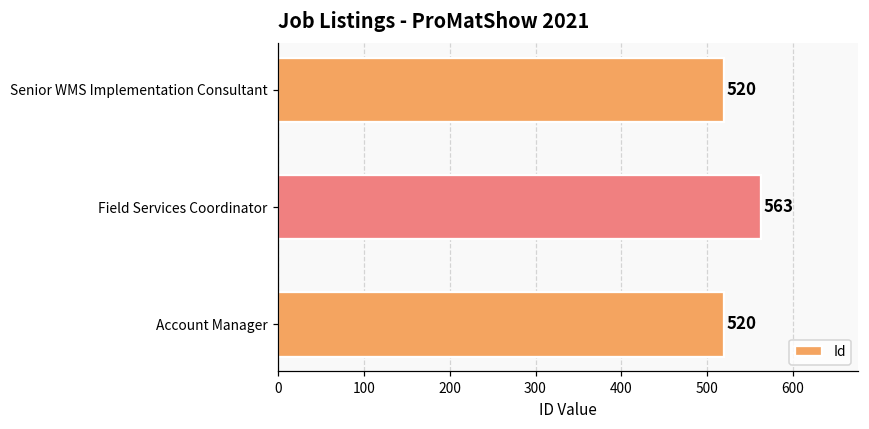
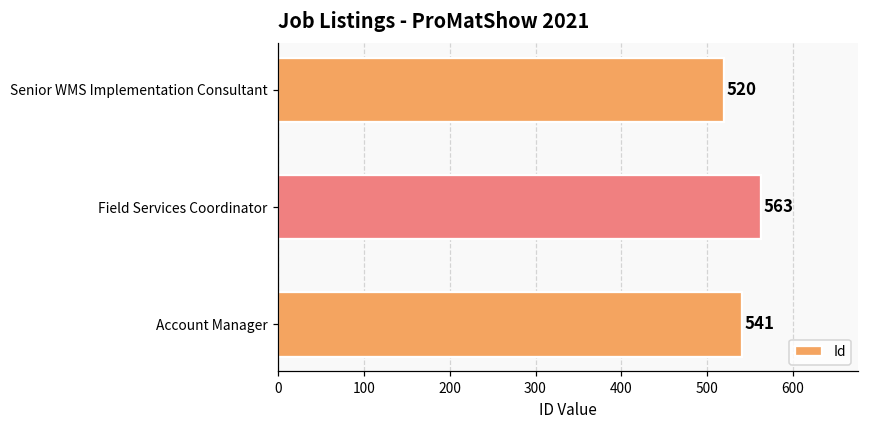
Account Manager: 520 -> 541
